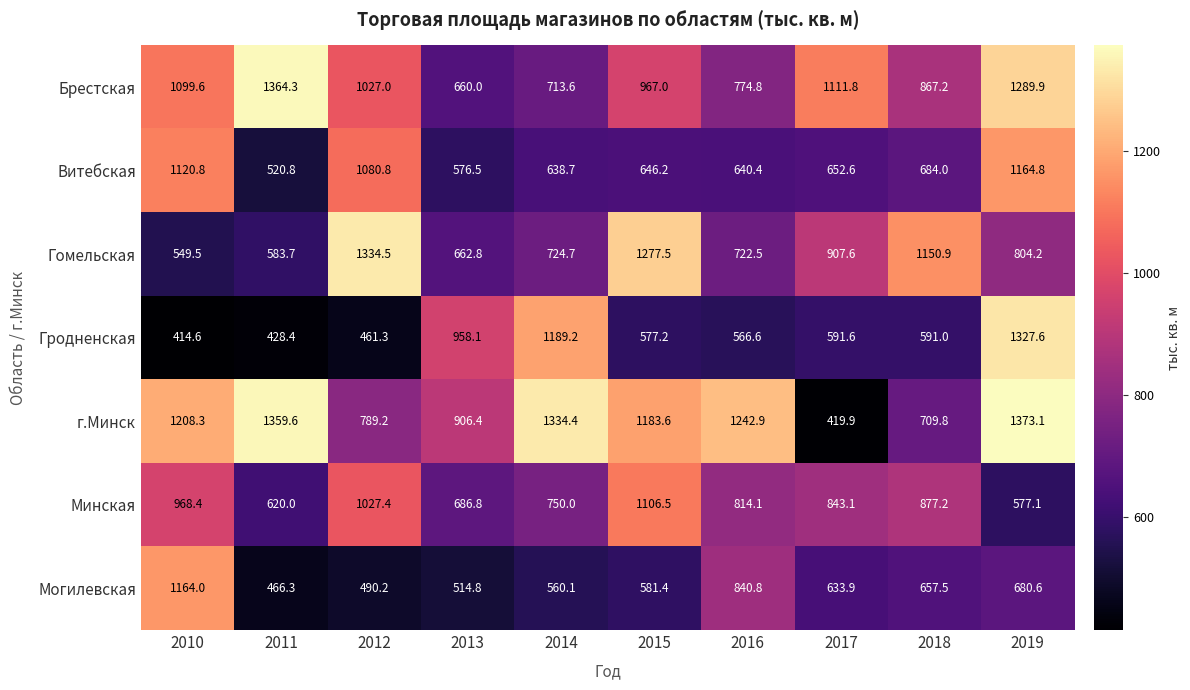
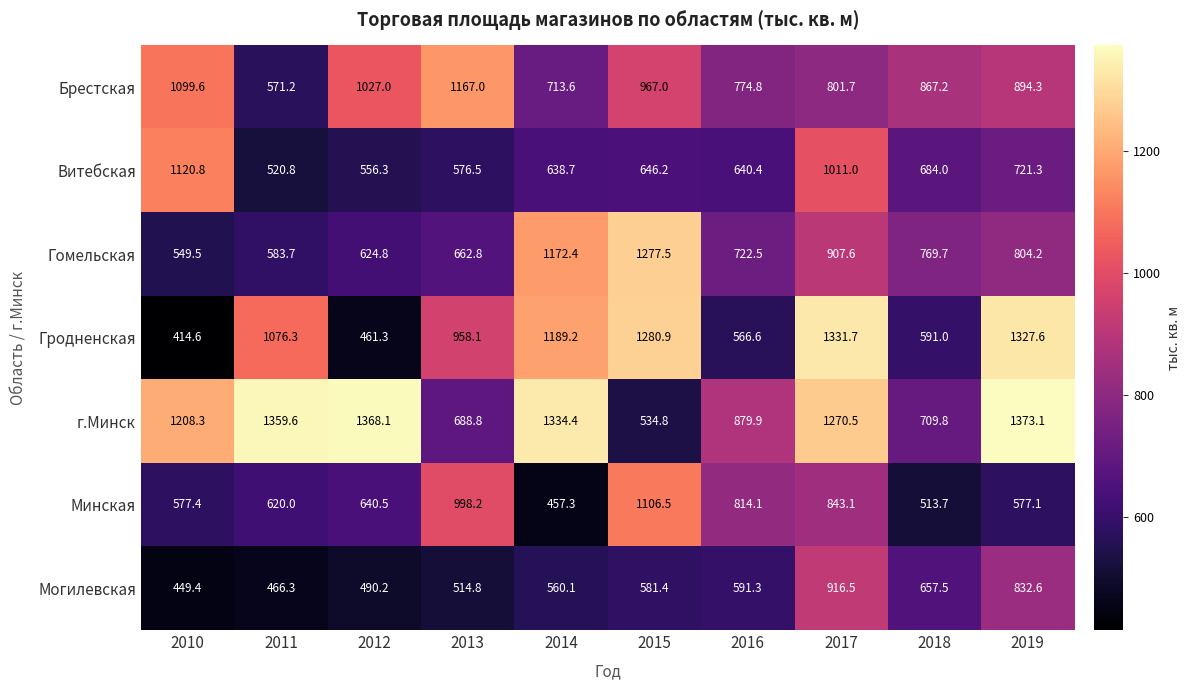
Брестская, 2011: 1364.3 -> 571.2
Брестская, 2013: 660.0 -> 1167.0
Брестская, 2017: 1111.8 -> 801.7
Брестская, 2019: 1289.9 -> 894.3
Витебская, 2012: 1080.8 -> 556.3
Витебская, 2017: 652.6 -> 1011.0
Витебская, 2019: 1164.8 -> 721.3
Гомельская, 2012: 1334.5 -> 624.8
Гомельская, 2014: 724.7 -> 1172.4
Гомельская, 2018: 1150.9 -> 769.7
Гродненская, 2011: 428.4 -> 1076.3
Гродненская, 2015: 577.2 -> 1280.9
Гродненская, 2017: 591.6 -> 1331.7
г.Минск, 2012: 789.2 -> 1368.1
г.Минск, 2013: 906.4 -> 688.8
г.Минск, 2015: 1183.6 -> 534.8
г.Минск, 2016: 1242.9 -> 879.9
г.Минск, 2017: 419.9 -> 1270.5
Минская, 2010: 968.4 -> 577.4
Минская, 2012: 1027.4 -> 640.5
Минская, 2013: 686.8 -> 998.2
Минская, 2014: 750.0 -> 457.3
Минская, 2018: 877.2 -> 513.7
Могилевская, 2010: 1164.0 -> 449.4
Могилевская, 2016: 840.8 -> 591.3
Могилевская, 2017: 633.9 -> 916.5
Могилевская, 2019: 680.6 -> 832.6
